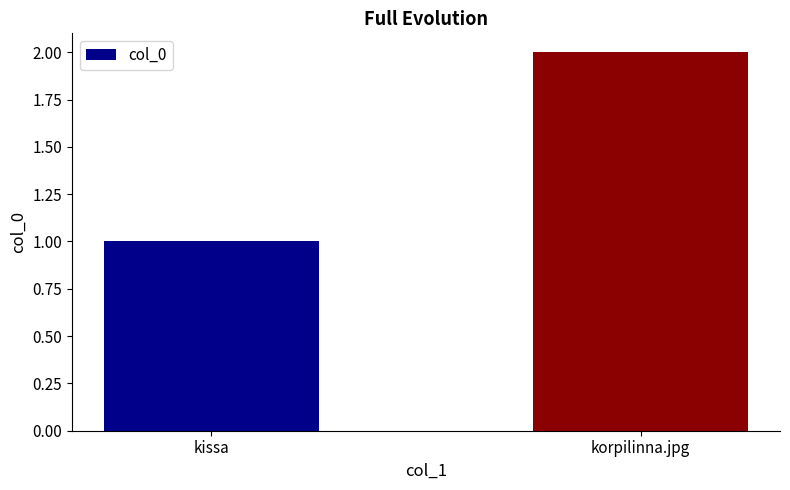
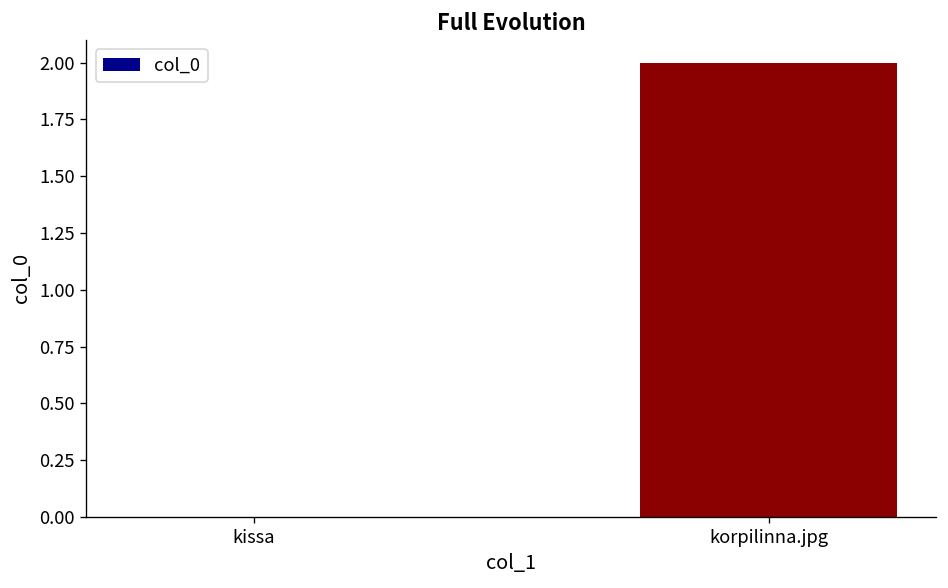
kissa: 1 -> 0
